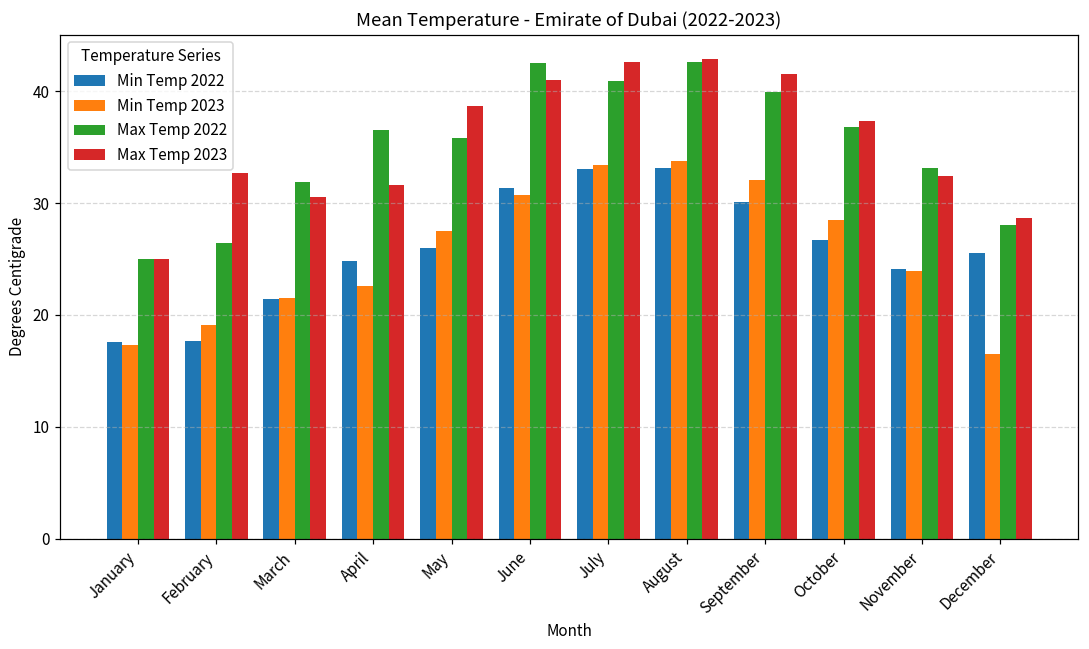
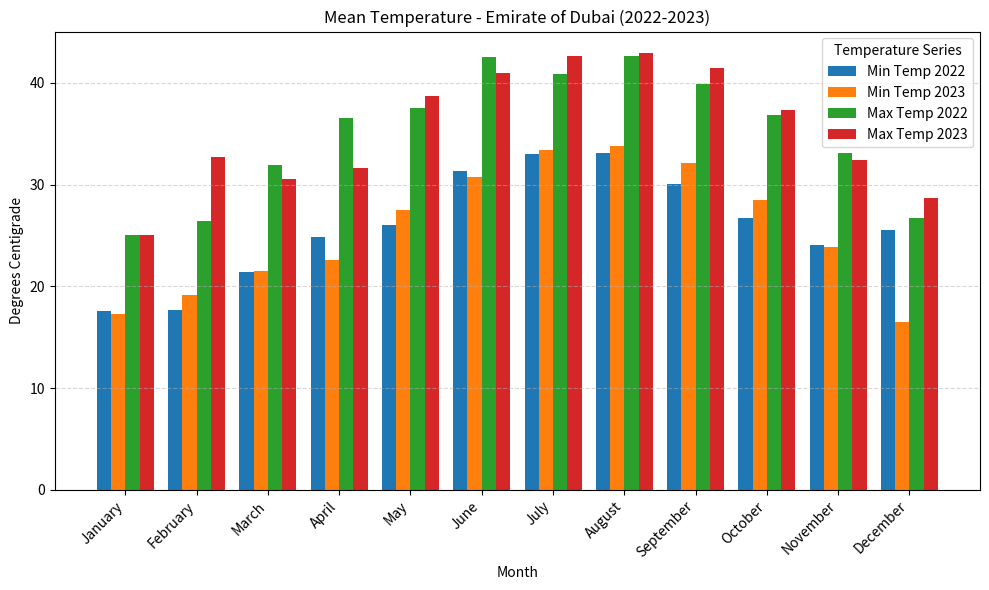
Max Temp 2022, May: 35.8 -> 37.5
Max Temp 2022, December: 28.0 -> 26.7
